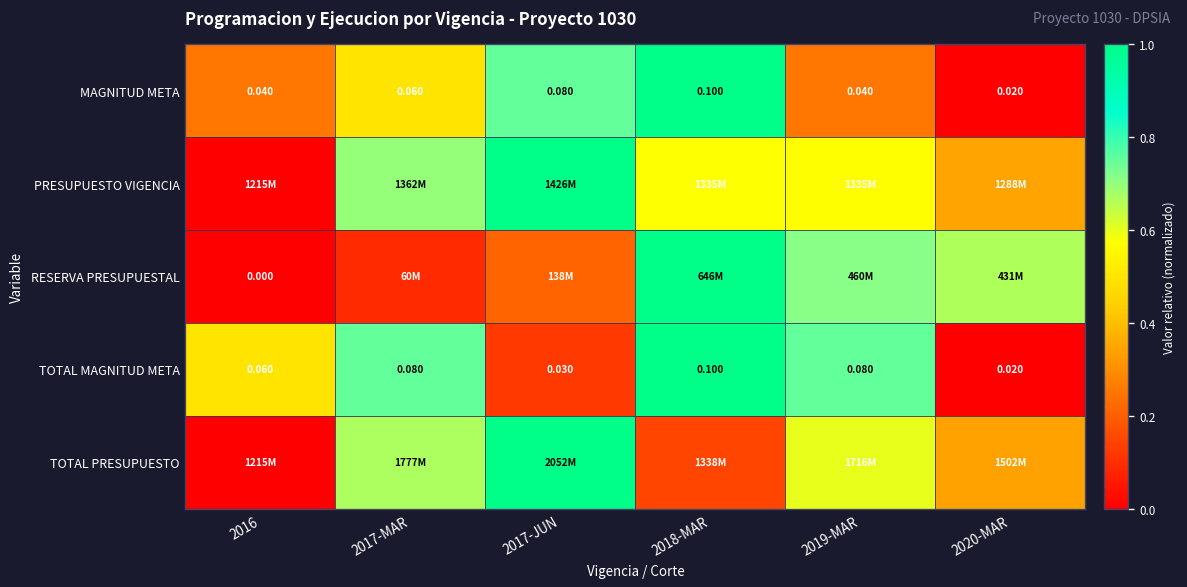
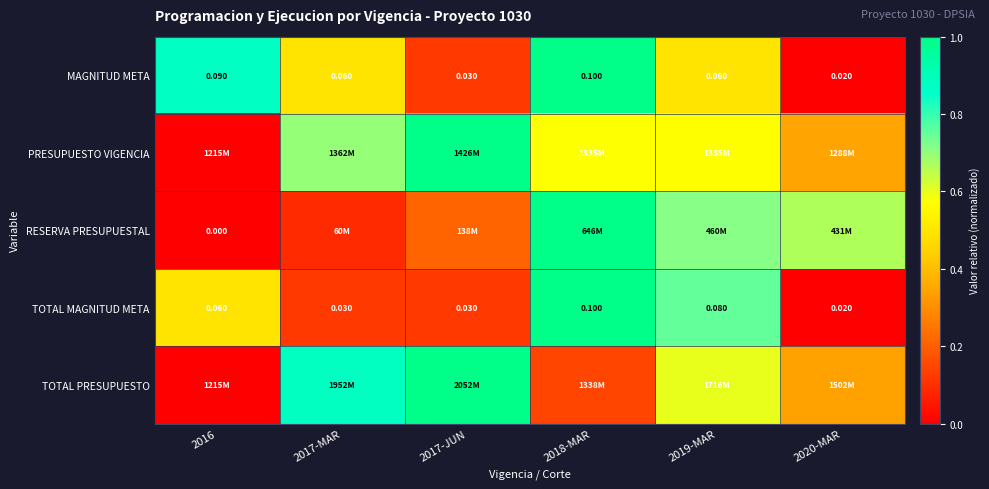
MAGNITUD META, 2016: 0.040 -> 0.090
MAGNITUD META, 2017-JUN: 0.080 -> 0.030
MAGNITUD META, 2019-MAR: 0.040 -> 0.060
TOTAL MAGNITUD META, 2017-MAR: 0.080 -> 0.030
TOTAL PRESUPUESTO, 2017-MAR: 1777M -> 1952M
